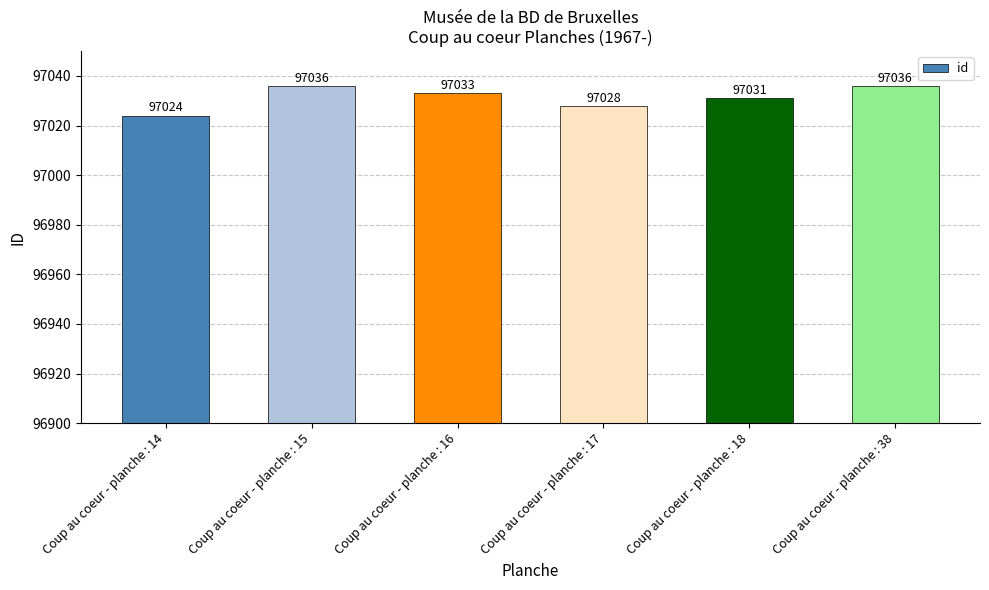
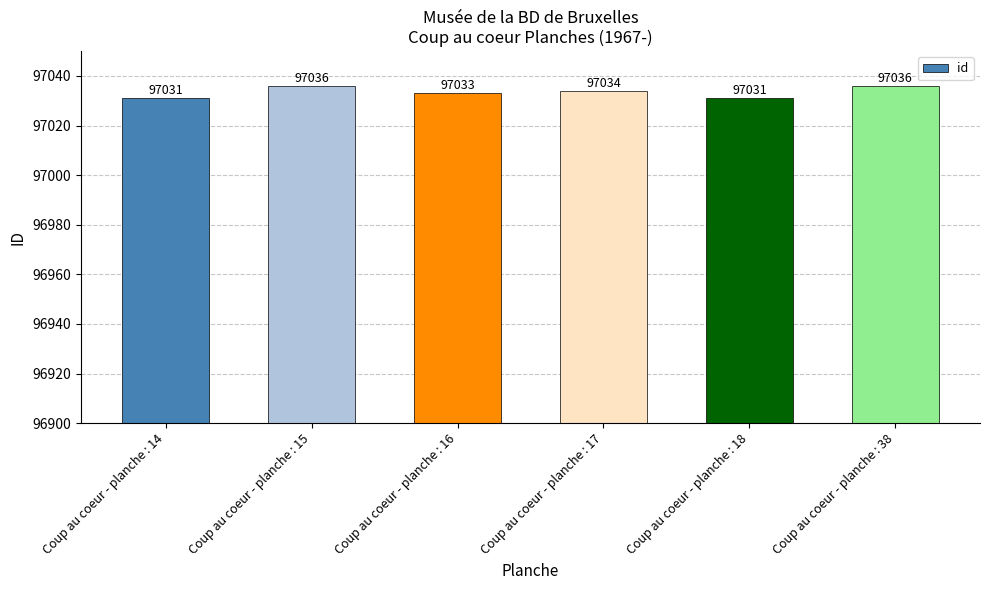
Coup au coeur - planche : 14: 97024 -> 97031
Coup au coeur - planche : 17: 97028 -> 97034
